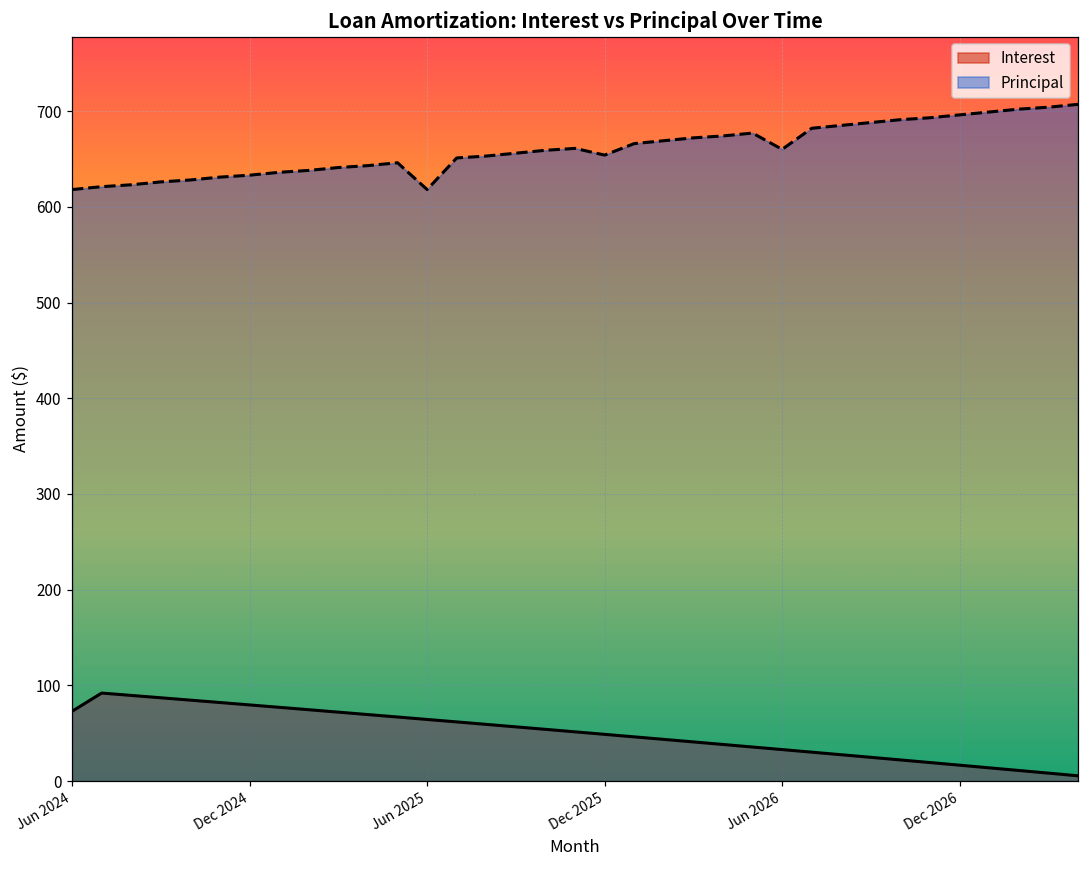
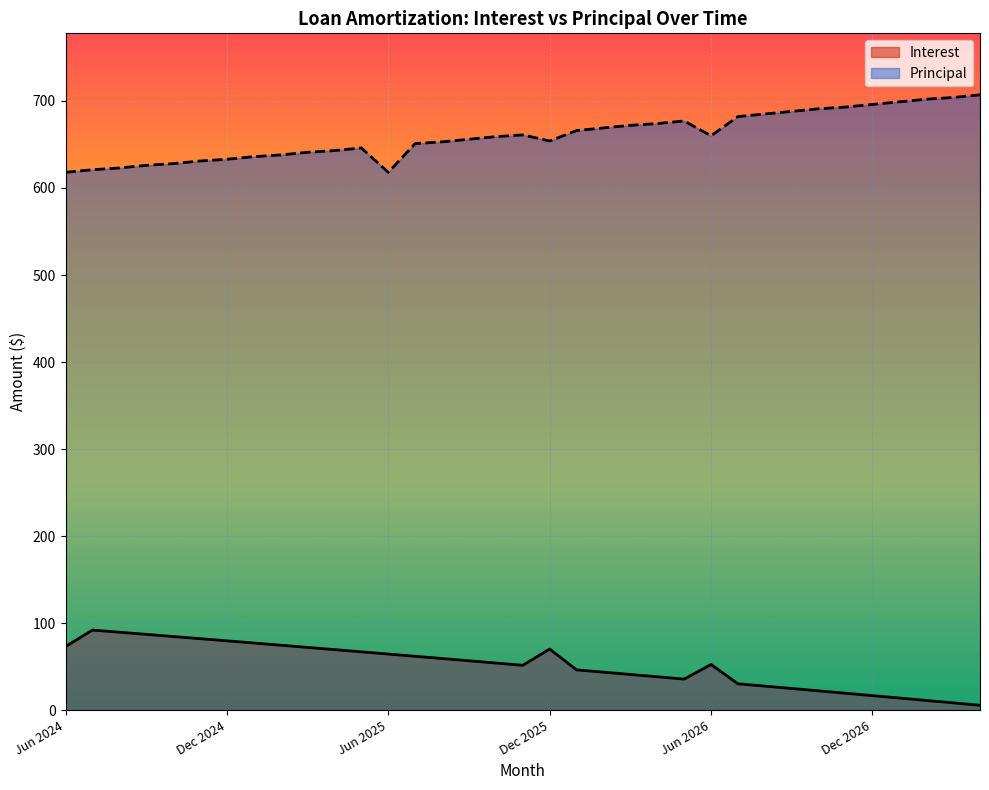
Interest, Dec 2025: 50 -> 70
Interest, Jun 2026: 30 -> 50
